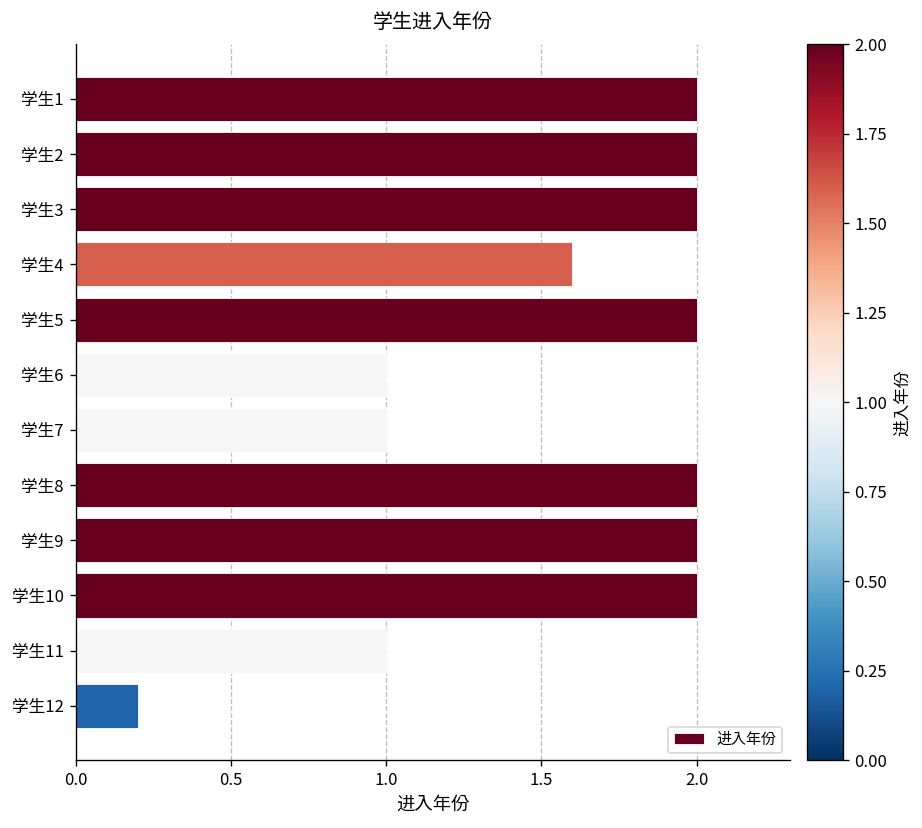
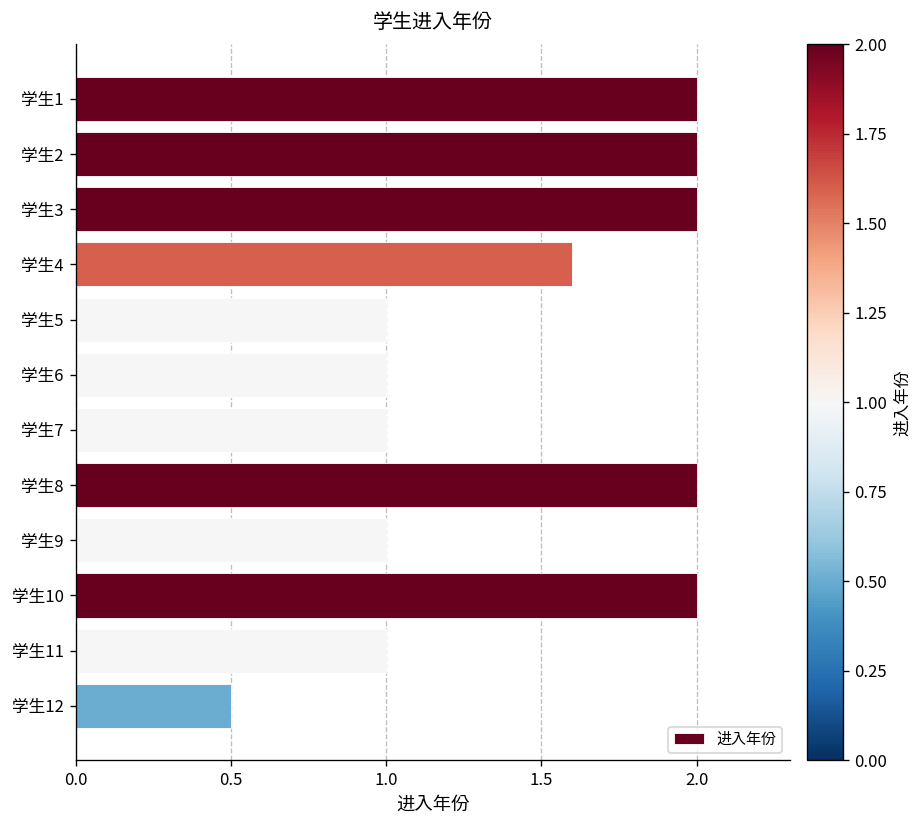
学生5: 2 -> 1
学生9: 2 -> 1
学生12: 0.2 -> 0.5
